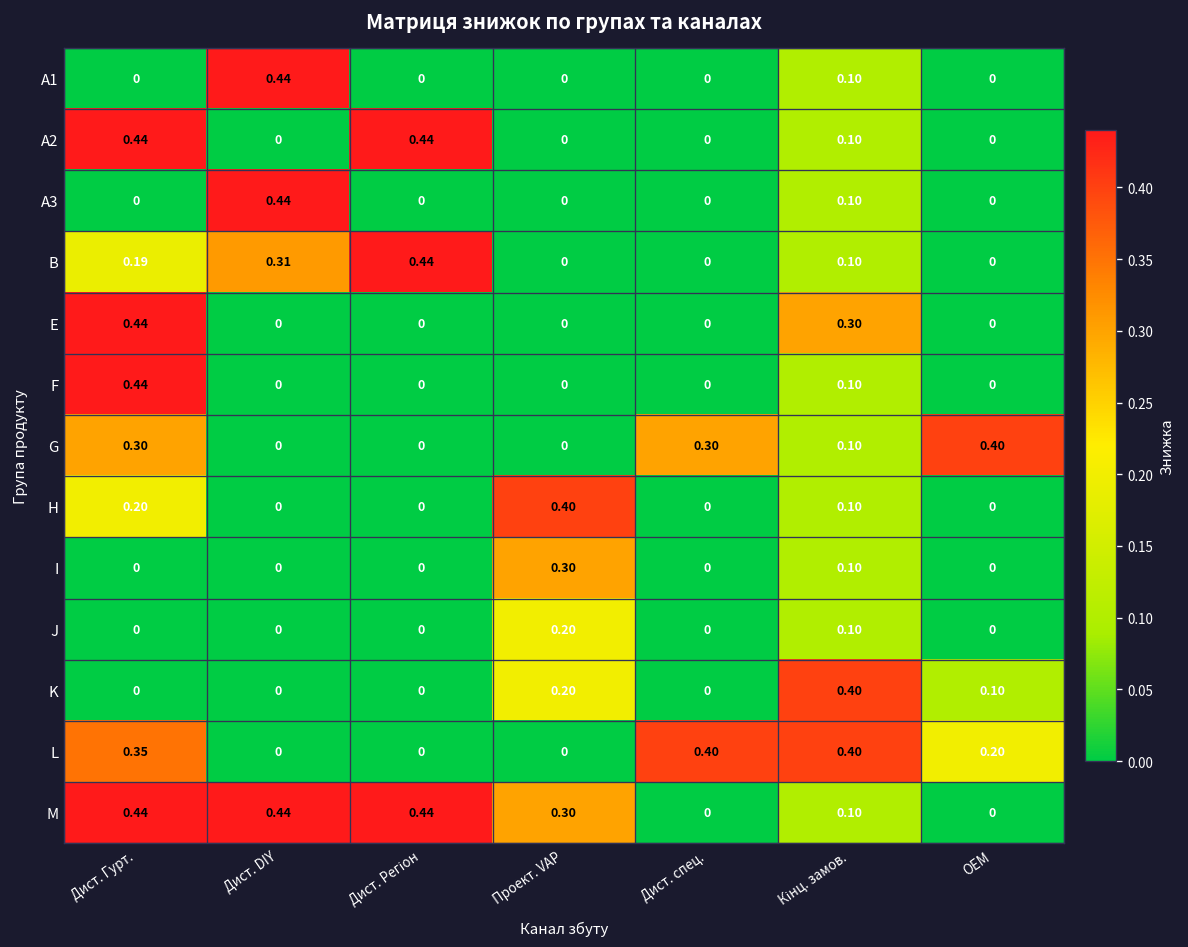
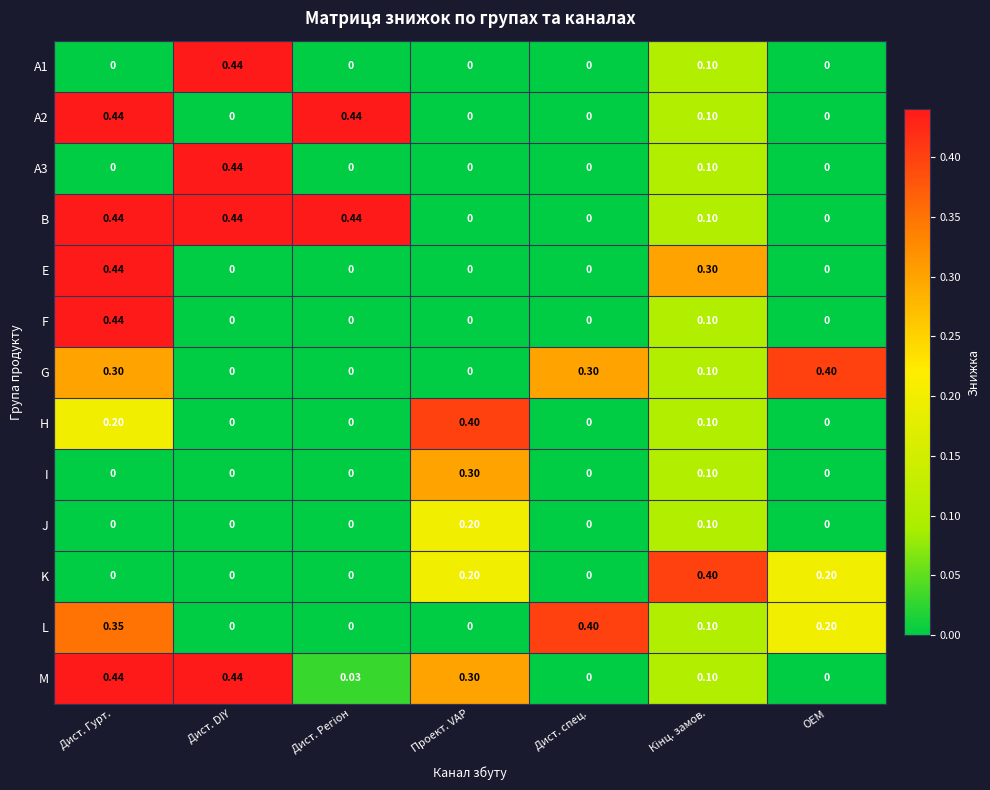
B, Дист. Гурт.: 0.19 -> 0.44
B, Дист. DIY: 0.31 -> 0.44
K, OEM: 0.10 -> 0.20
L, Кінц. замов.: 0.40 -> 0.10
M, Дист. Регіон: 0.44 -> 0.03
